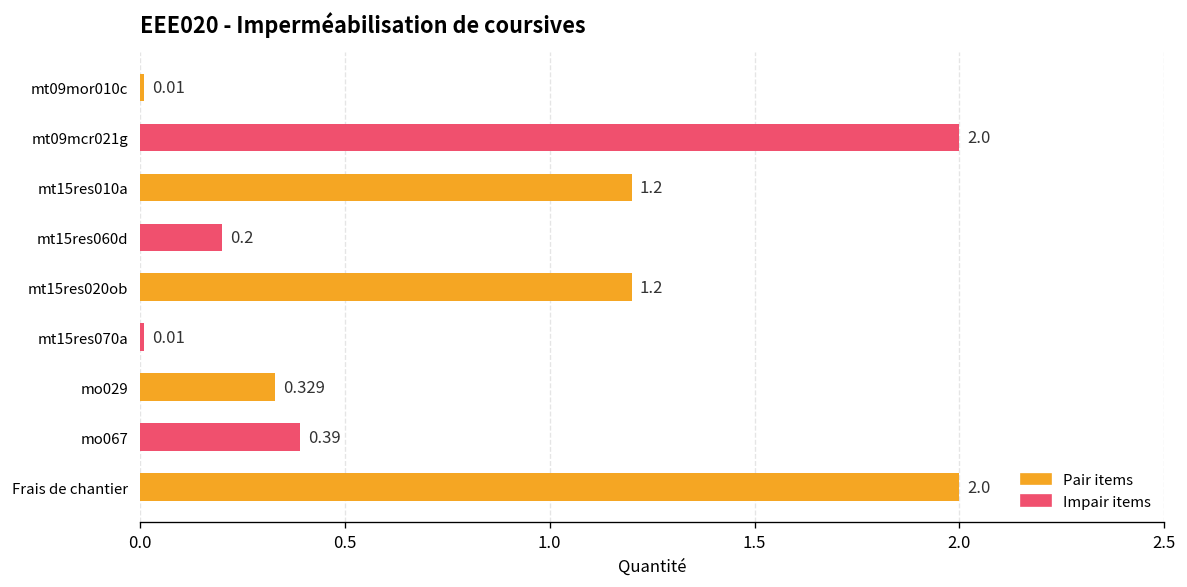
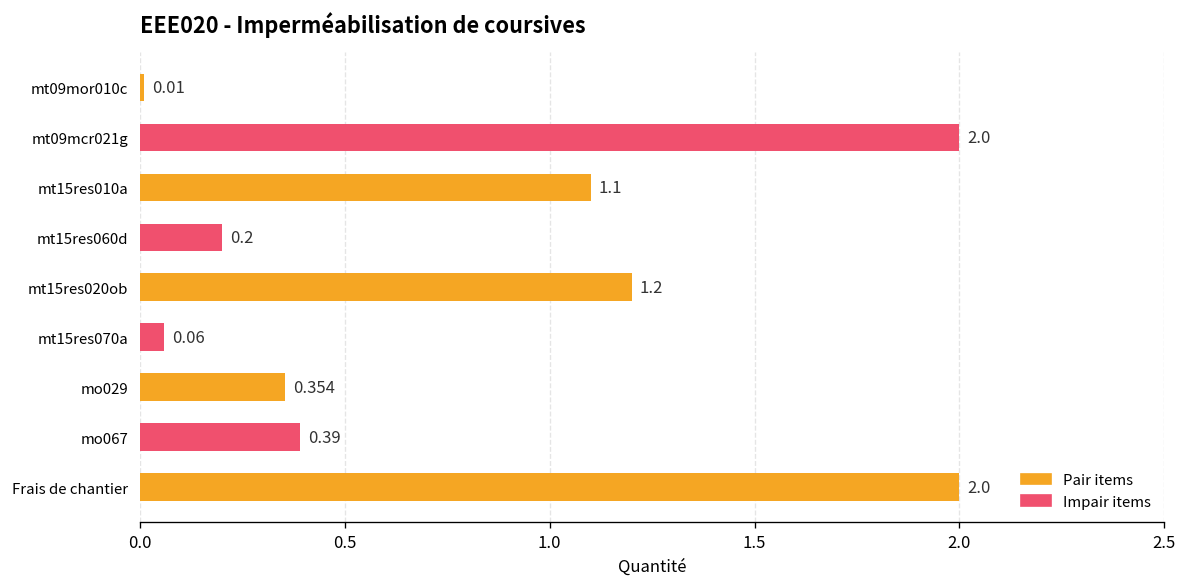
mt15res010a: 1.2 -> 1.1
mt15res070a: 0.01 -> 0.06
mo029: 0.329 -> 0.354
